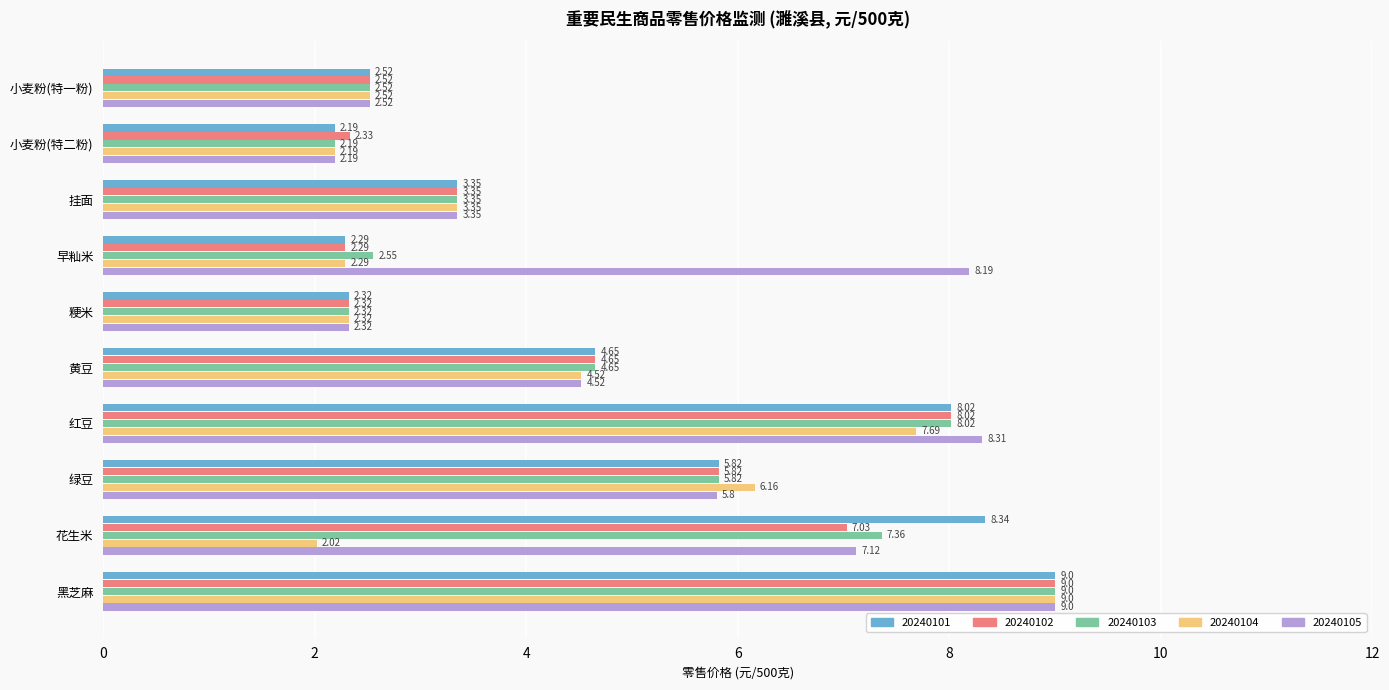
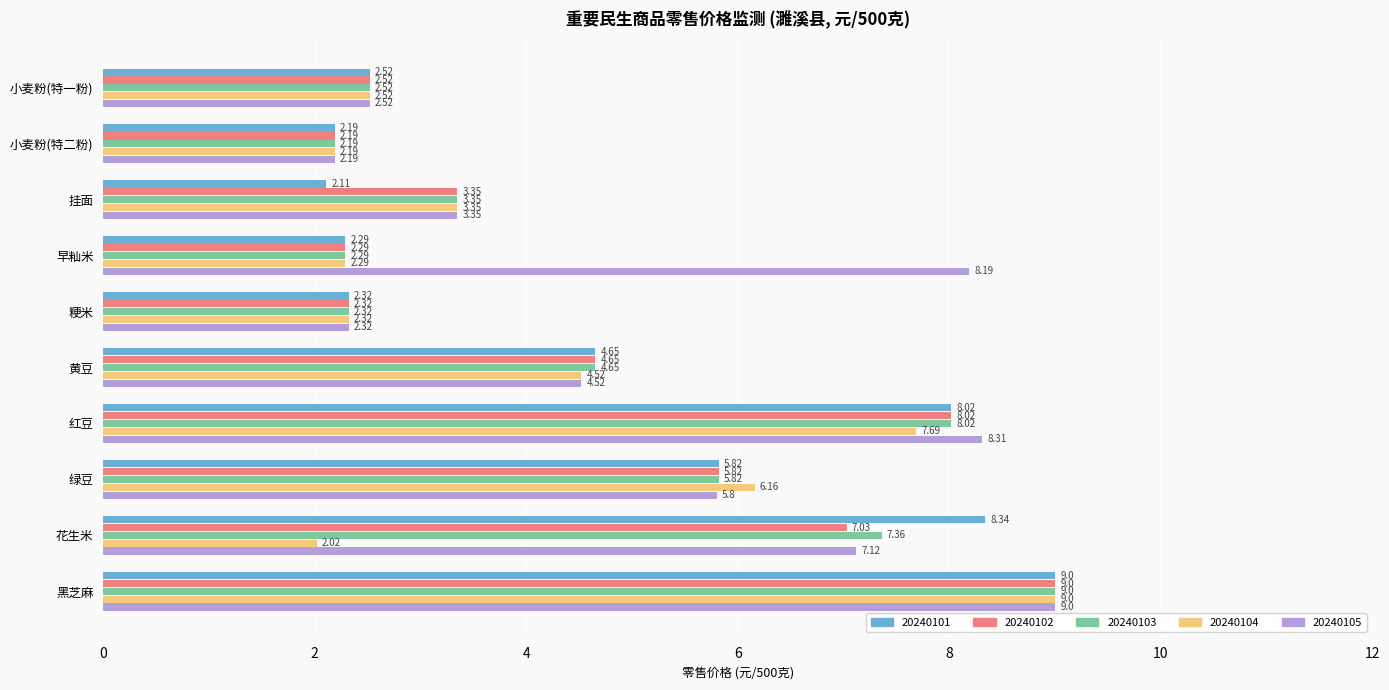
20240102, 小麦粉(特二粉): 2.33 -> 2.19
20240101, 挂面: 3.35 -> 2.11
20240103, 早籼米: 2.55 -> 2.29
